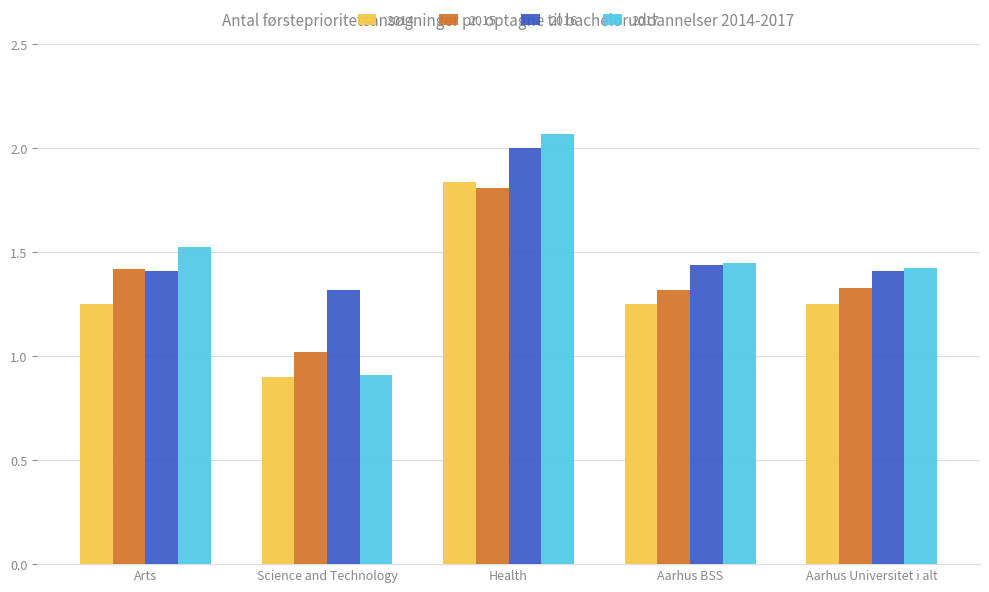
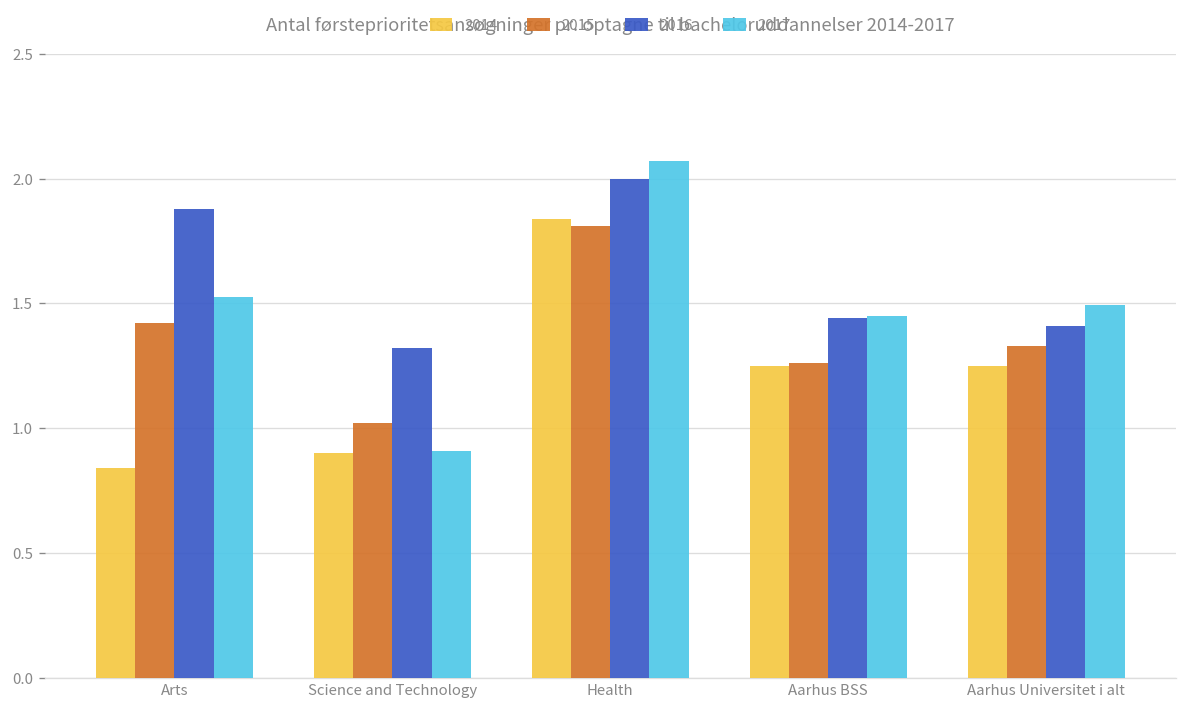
2014, Arts: 1.25 -> 0.84
2016, Arts: 1.41 -> 1.88
2015, Aarhus BSS: 1.32 -> 1.26
2017, Aarhus Universitet i alt: 1.42 -> 1.49
